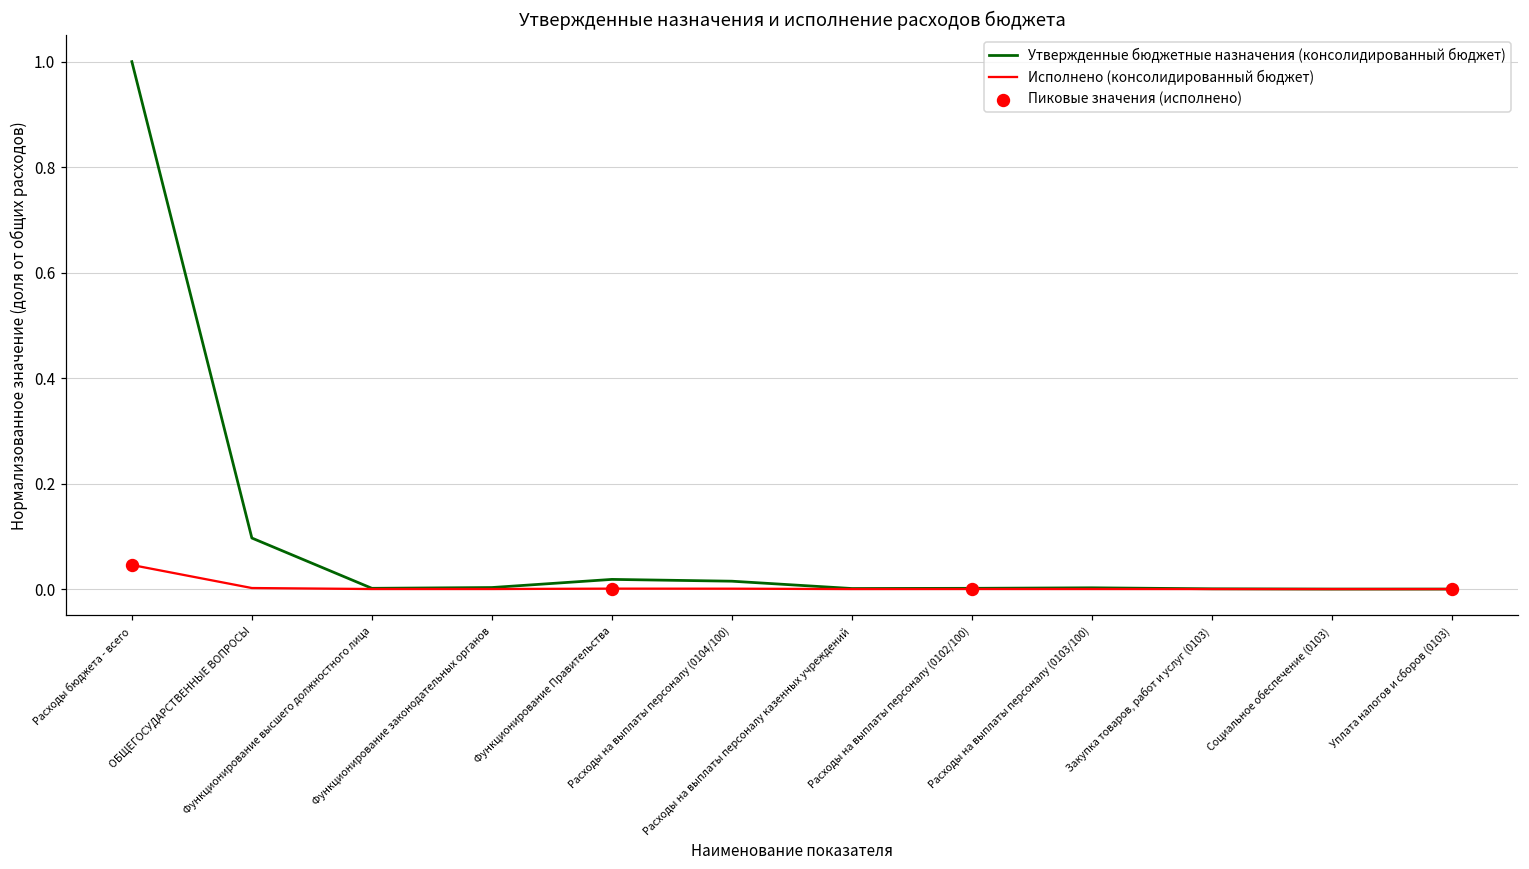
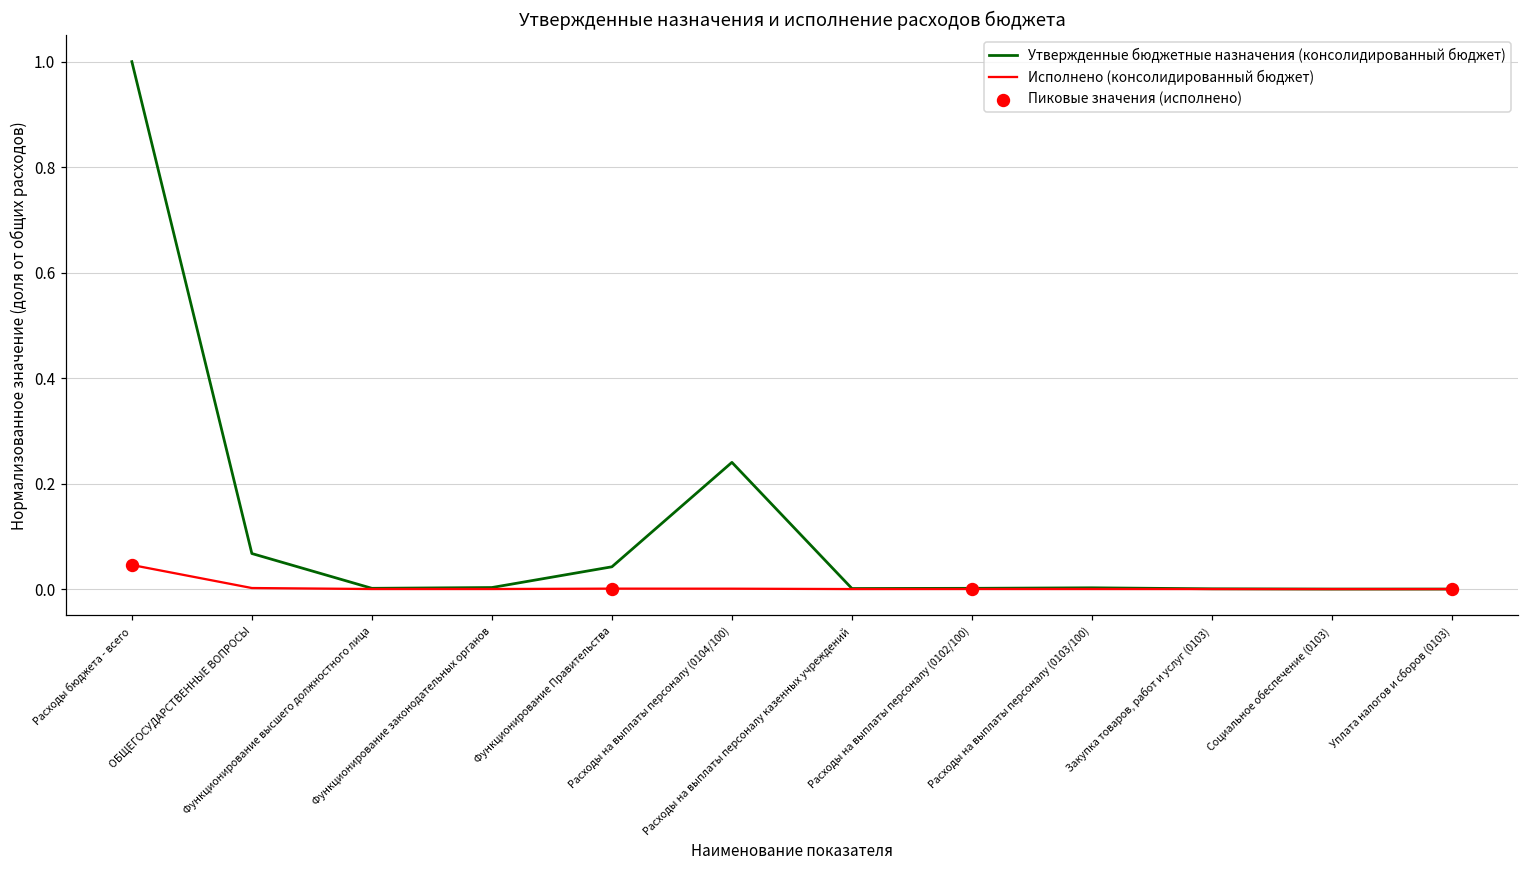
Утвержденные бюджетные назначения (консолидированный бюджет), ОБЩЕГОСУДАРСТВЕННЫЕ ВОПРОСЫ: 0.10 -> 0.07
Утвержденные бюджетные назначения (консолидированный бюджет), Функционирование Правительства: 0.02 -> 0.04
Утвержденные бюджетные назначения (консолидированный бюджет), Расходы на выплаты персоналу (0104/100): 0.01 -> 0.24
